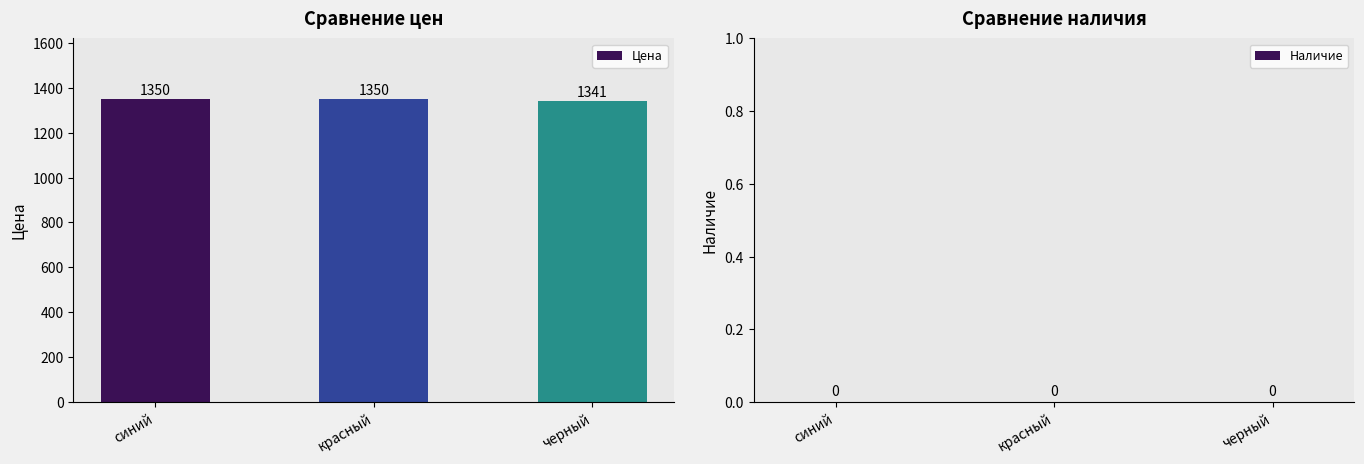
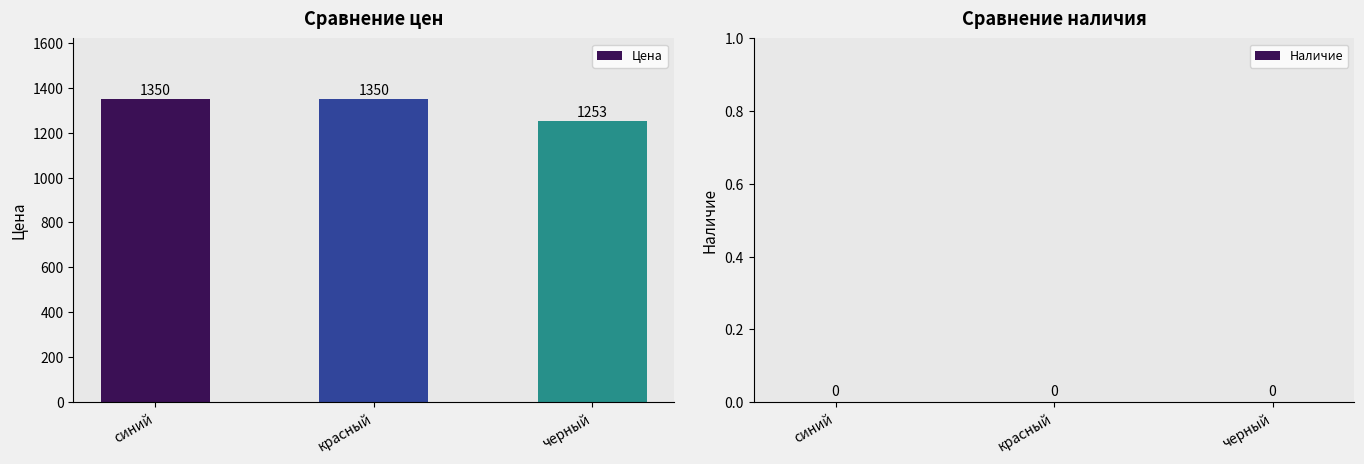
Сравнение цен, черный: 1341 -> 1253
